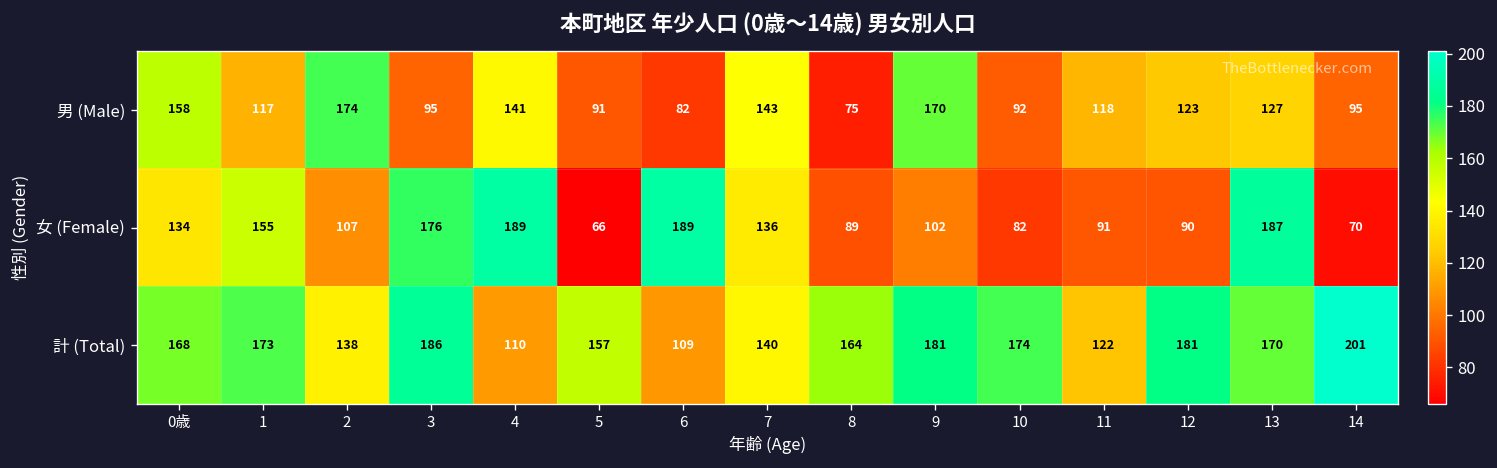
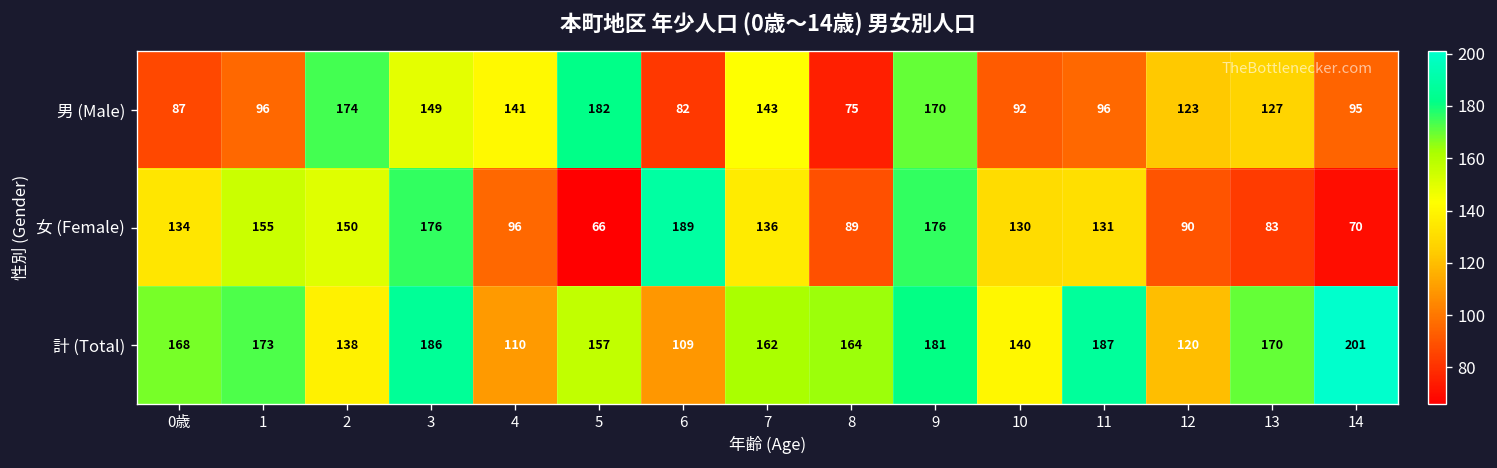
男 (Male), 0歳: 158 -> 87
男 (Male), 1: 117 -> 96
男 (Male), 3: 95 -> 149
男 (Male), 5: 91 -> 182
男 (Male), 11: 118 -> 96
女 (Female), 2: 107 -> 150
女 (Female), 4: 189 -> 96
女 (Female), 9: 102 -> 176
女 (Female), 10: 82 -> 130
女 (Female), 11: 91 -> 131
女 (Female), 13: 187 -> 83
計 (Total), 7: 140 -> 162
計 (Total), 10: 174 -> 140
計 (Total), 11: 122 -> 187
計 (Total), 12: 181 -> 120
